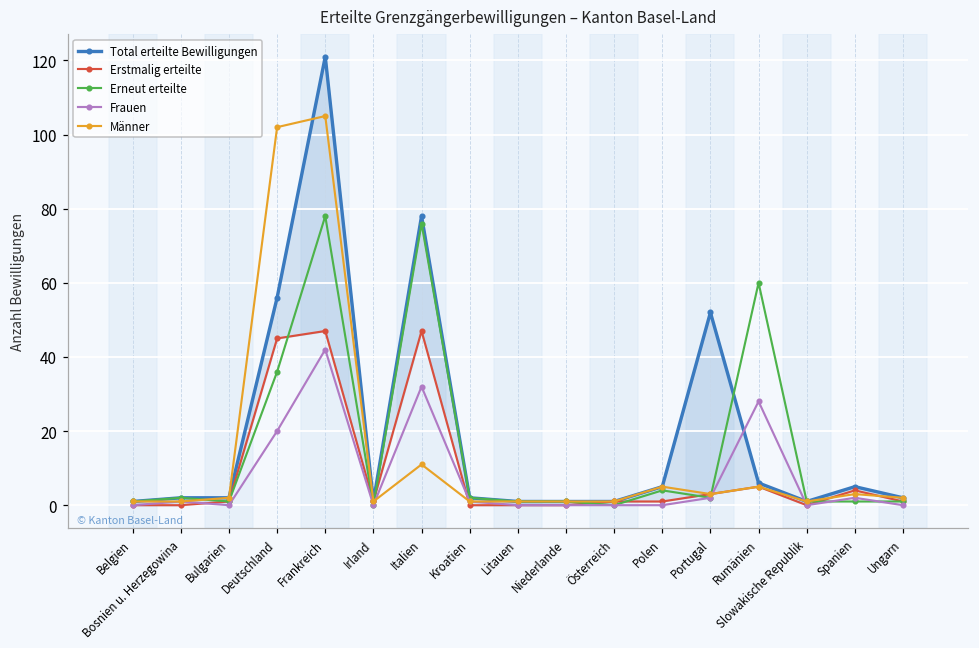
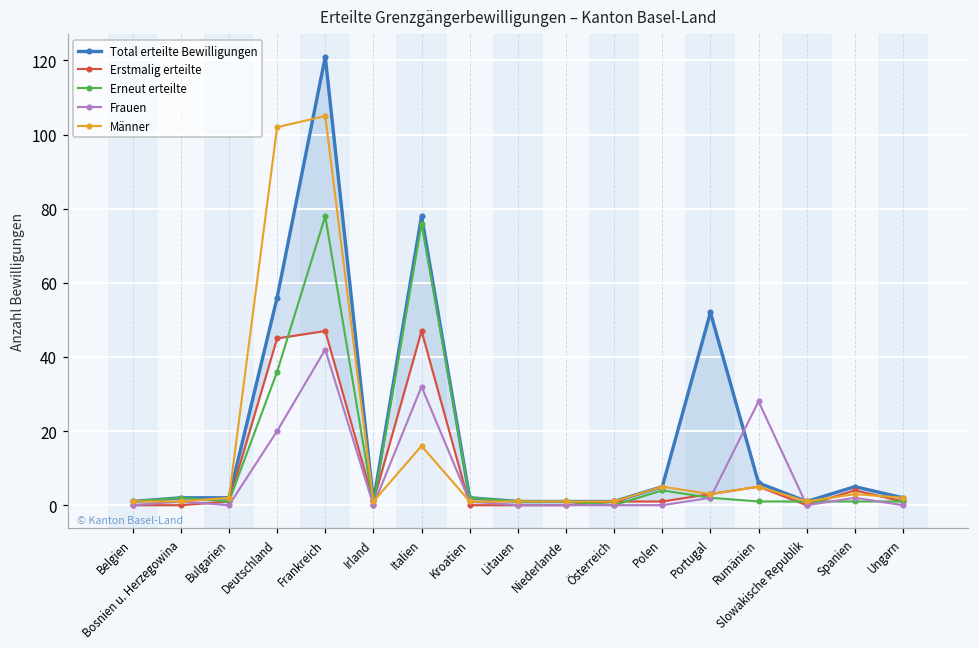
Männer, Italien: 11 -> 16
Erneut erteilte, Rumänien: 60 -> 1
